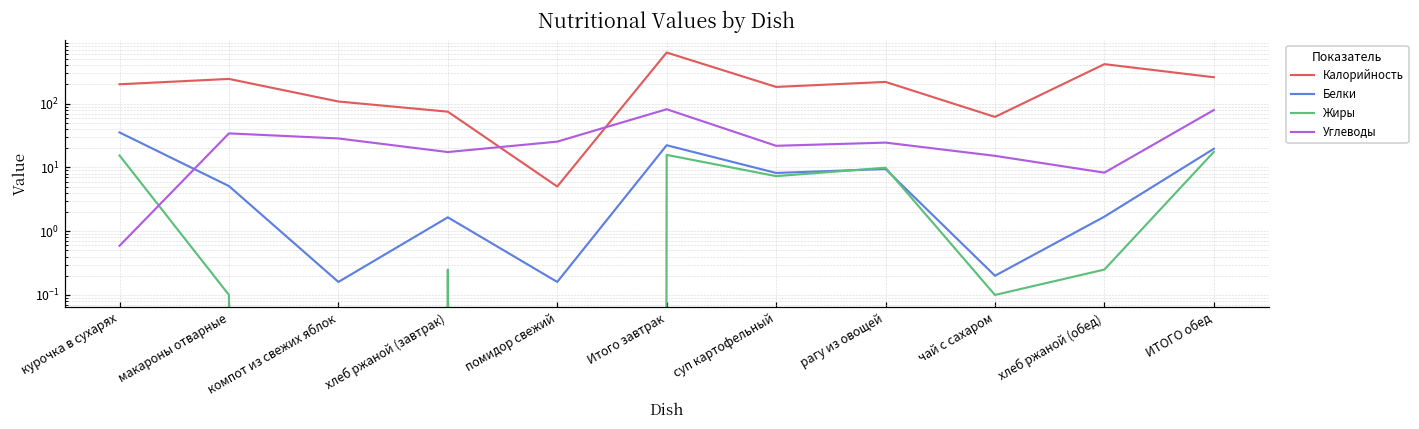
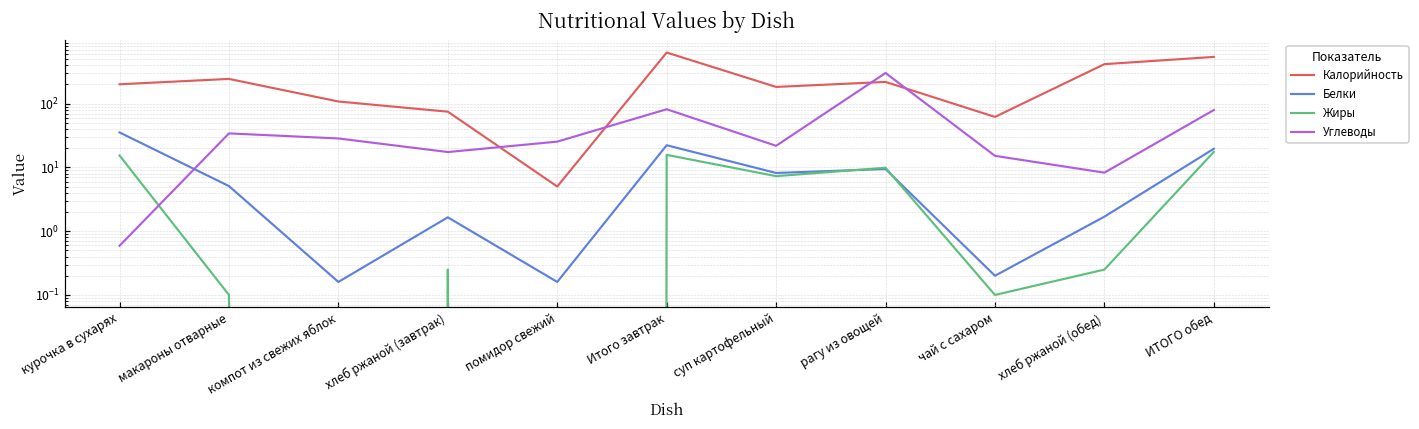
Углеводы, рагу из овощей: 25 -> 300
Калорийность, ИТОГО обед: 300 -> 500
